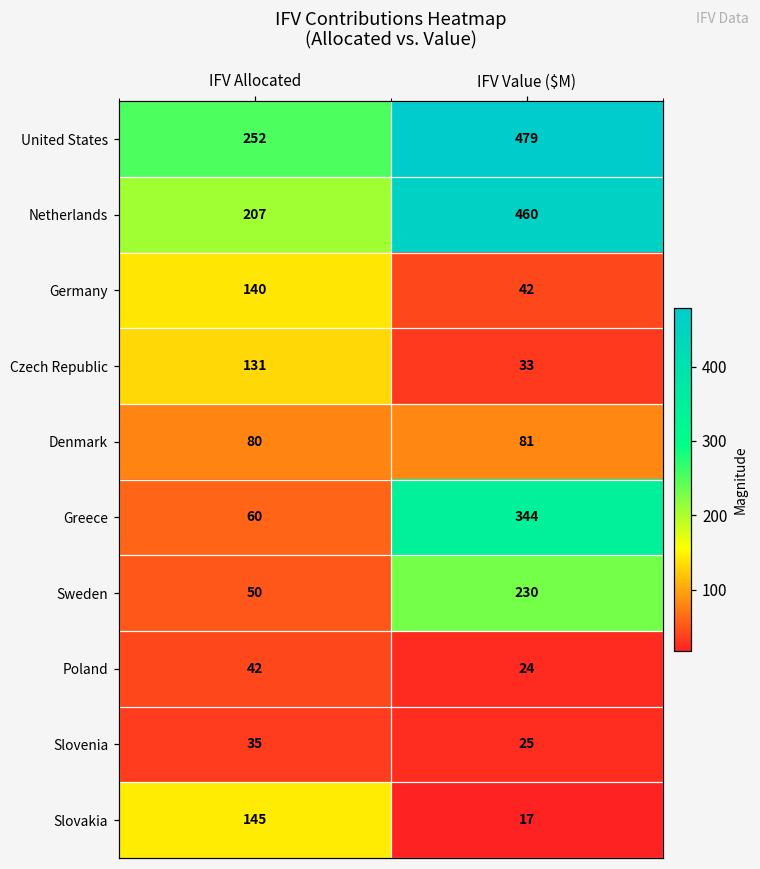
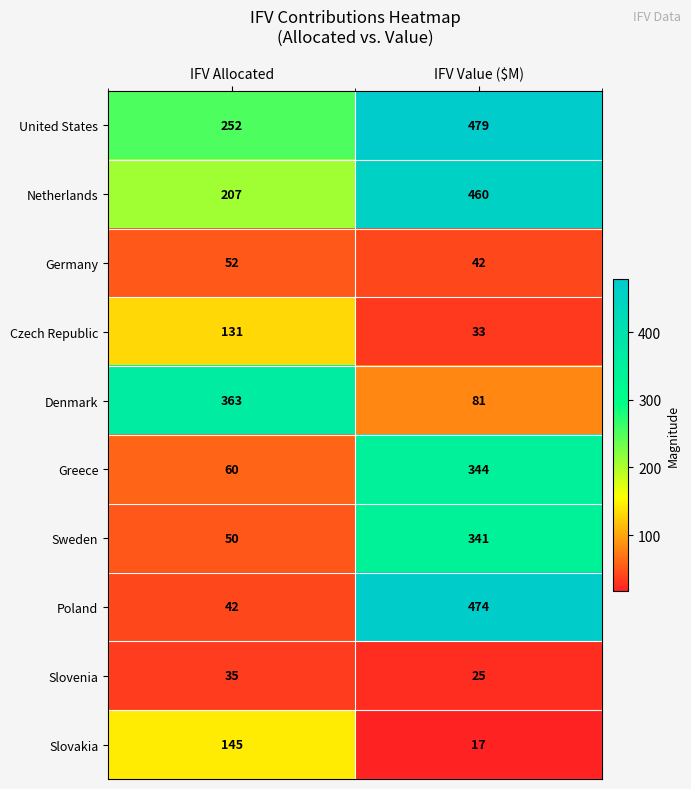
Germany, IFV Allocated: 140 -> 52
Denmark, IFV Allocated: 80 -> 363
Sweden, IFV Value ($M): 230 -> 341
Poland, IFV Value ($M): 24 -> 474
